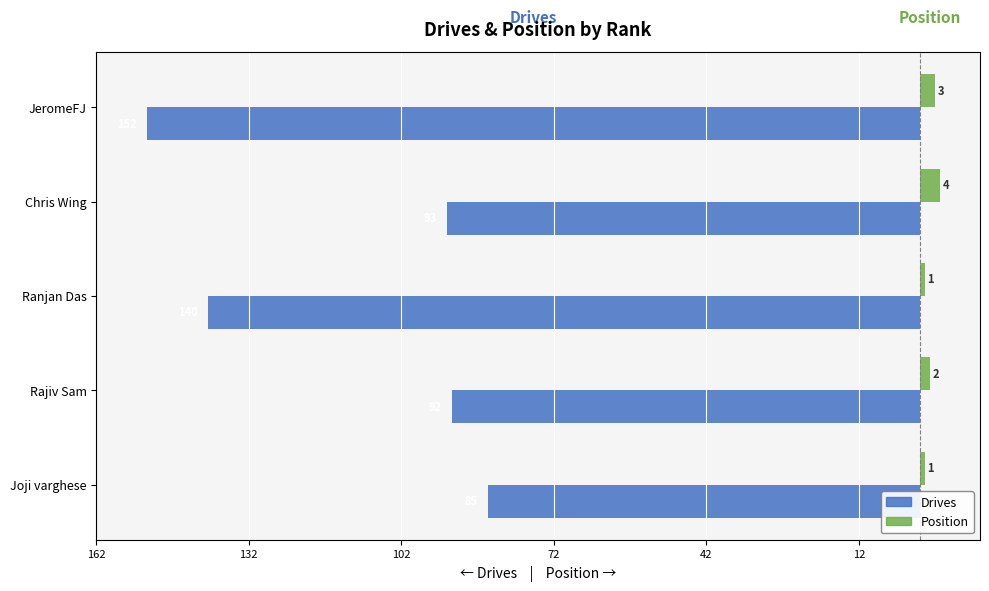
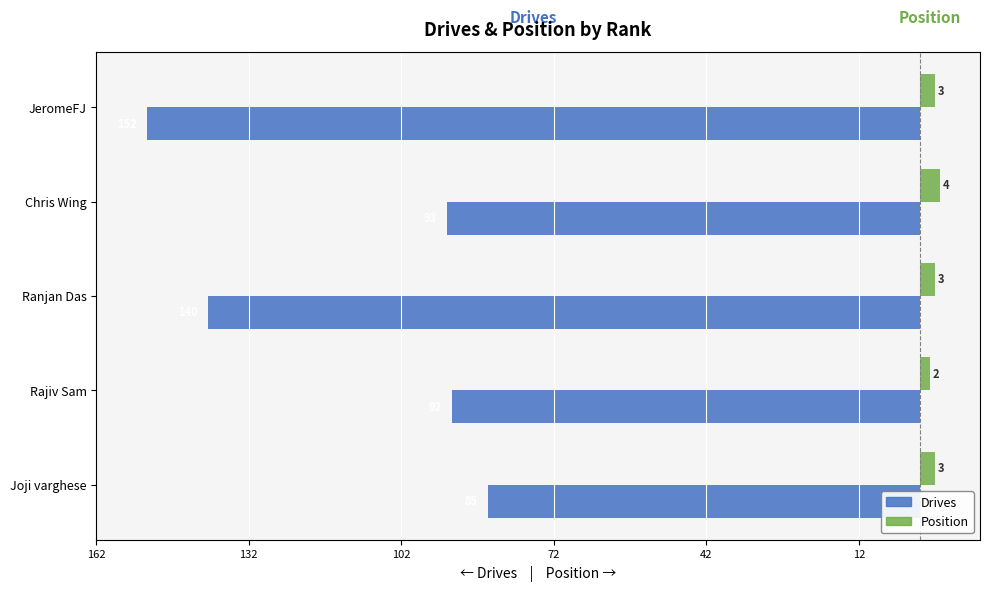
Position, Ranjan Das: 1 -> 3
Position, Joji varghese: 1 -> 3
